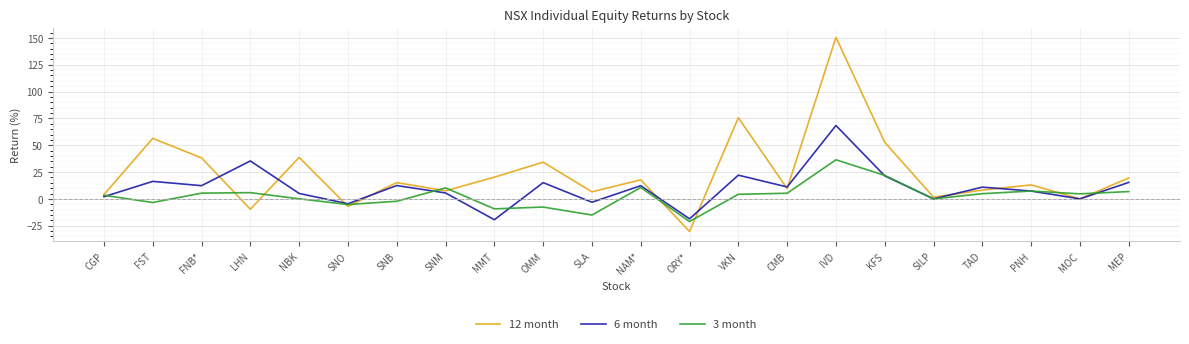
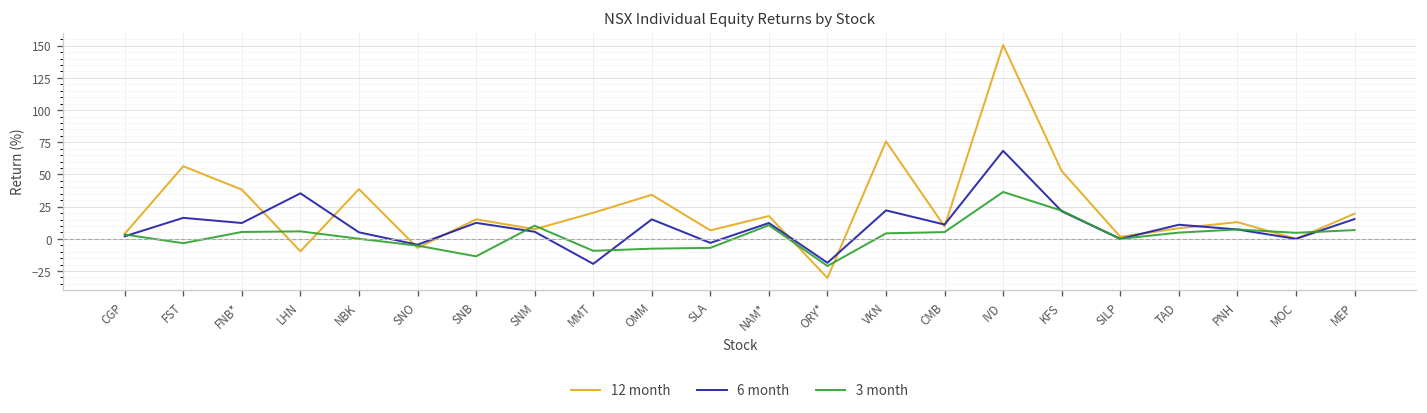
3 month, SNB: -2 -> -14
3 month, SLA: -15 -> -7
